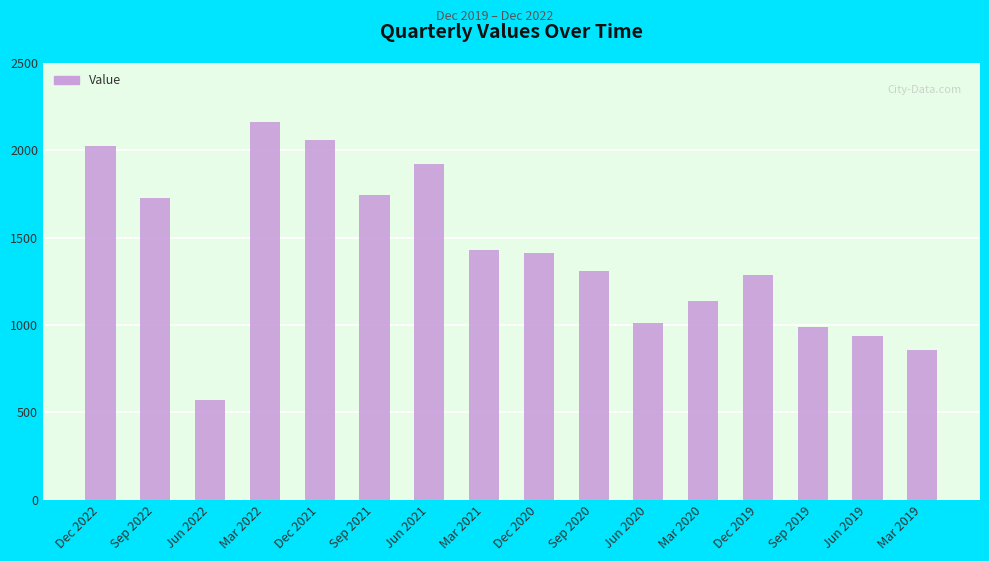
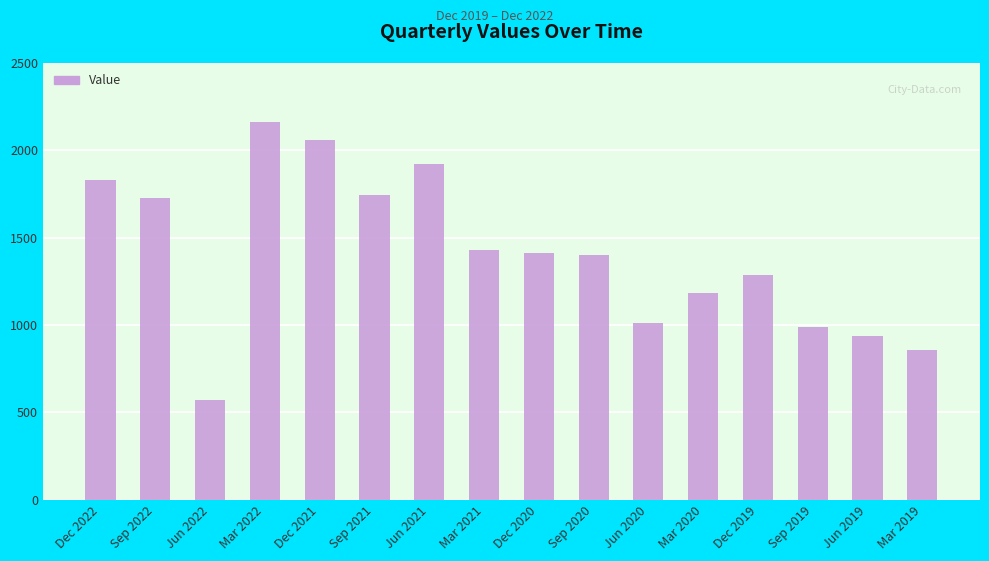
Dec 2022: 2020 -> 1830
Sep 2020: 1310 -> 1400
Mar 2020: 1140 -> 1180
